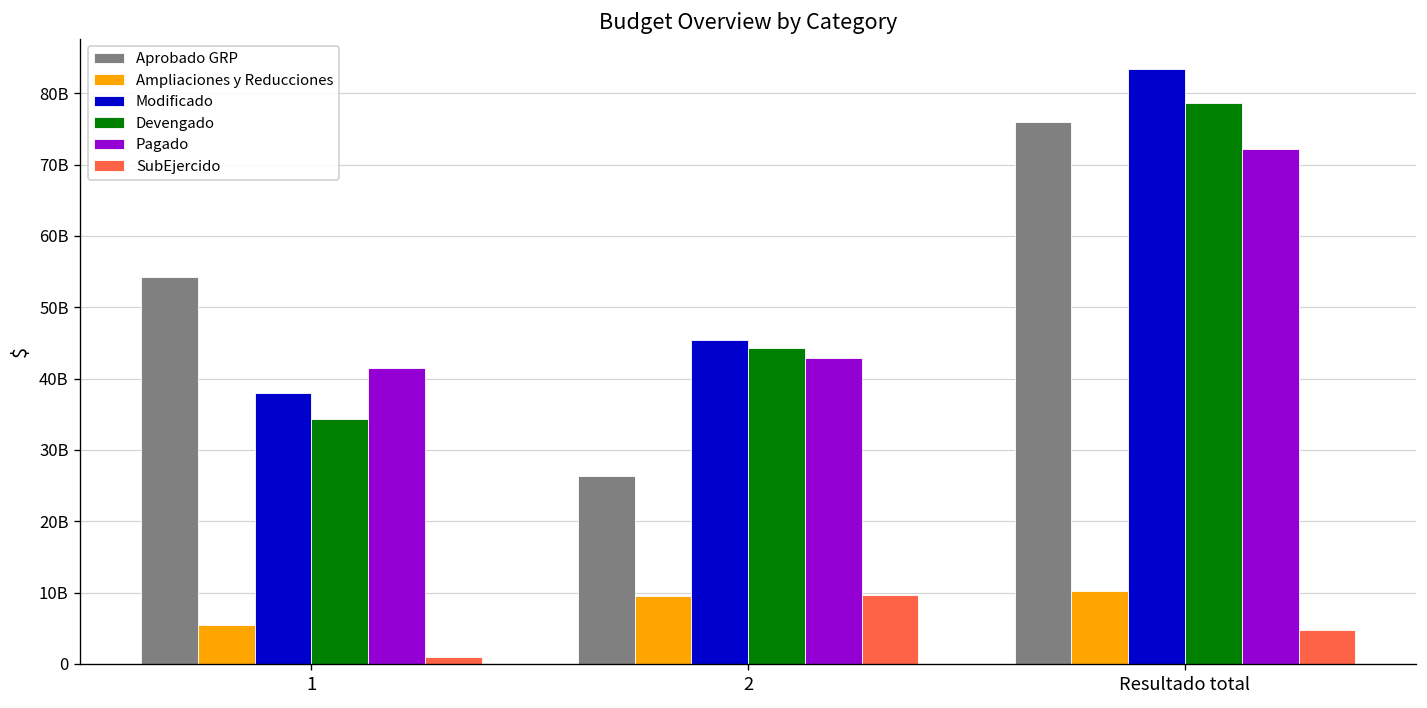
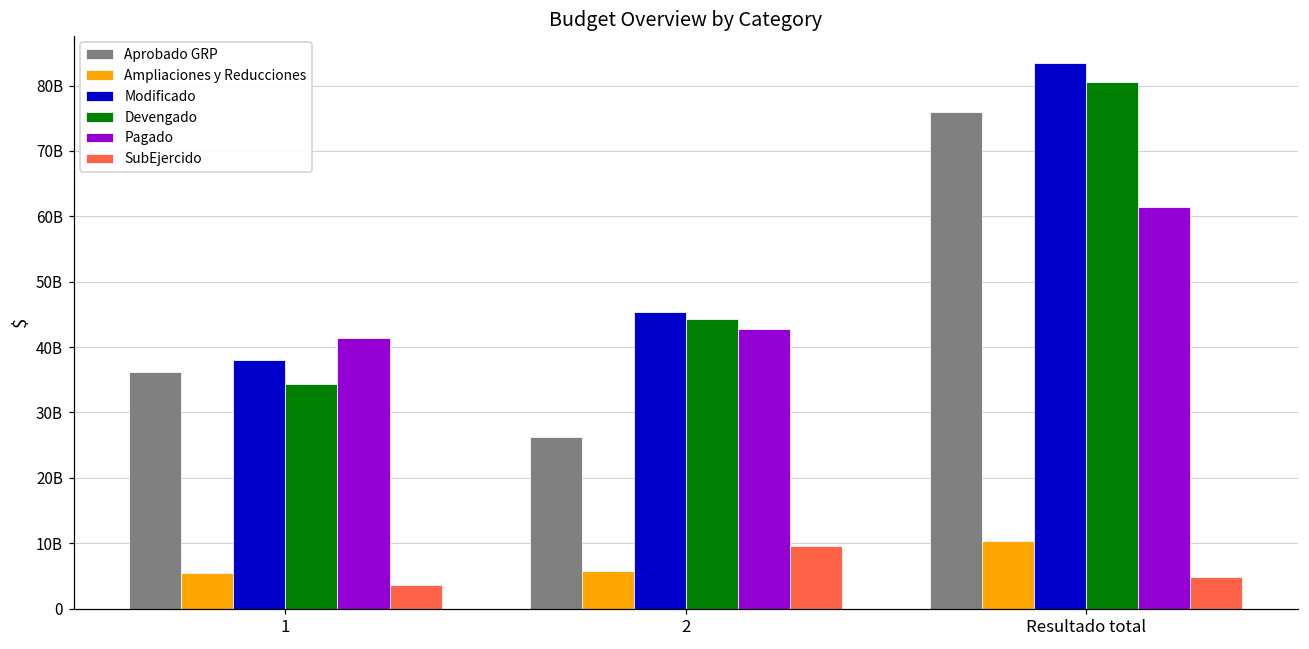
Aprobado GRP, 1: 54000000000 -> 36000000000
SubEjercido, 1: 1000000000 -> 4000000000
Ampliaciones y Reducciones, 2: 9000000000 -> 6000000000
Devengado, Resultado total: 79000000000 -> 81000000000
Pagado, Resultado total: 72000000000 -> 61000000000
